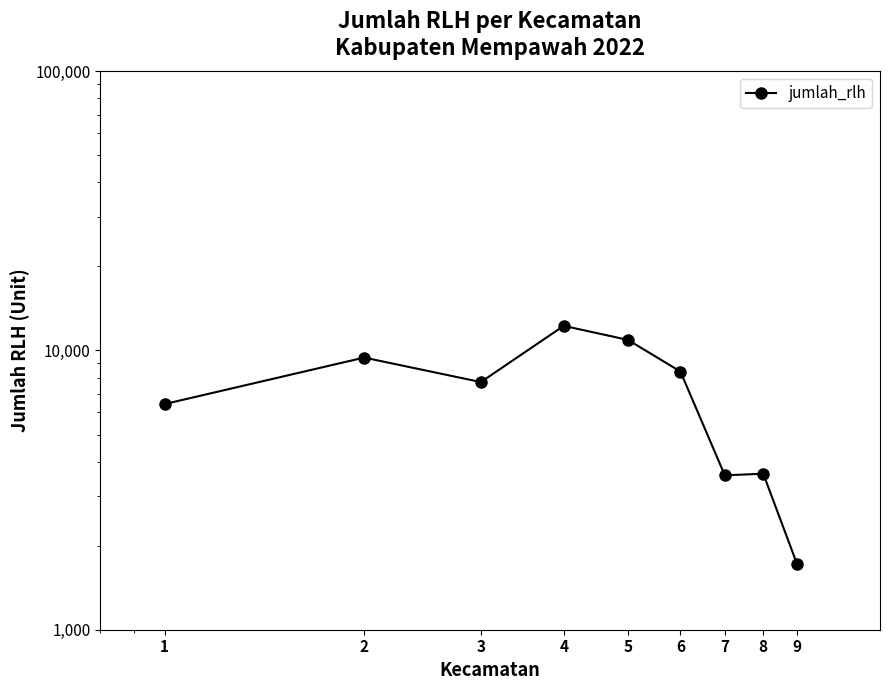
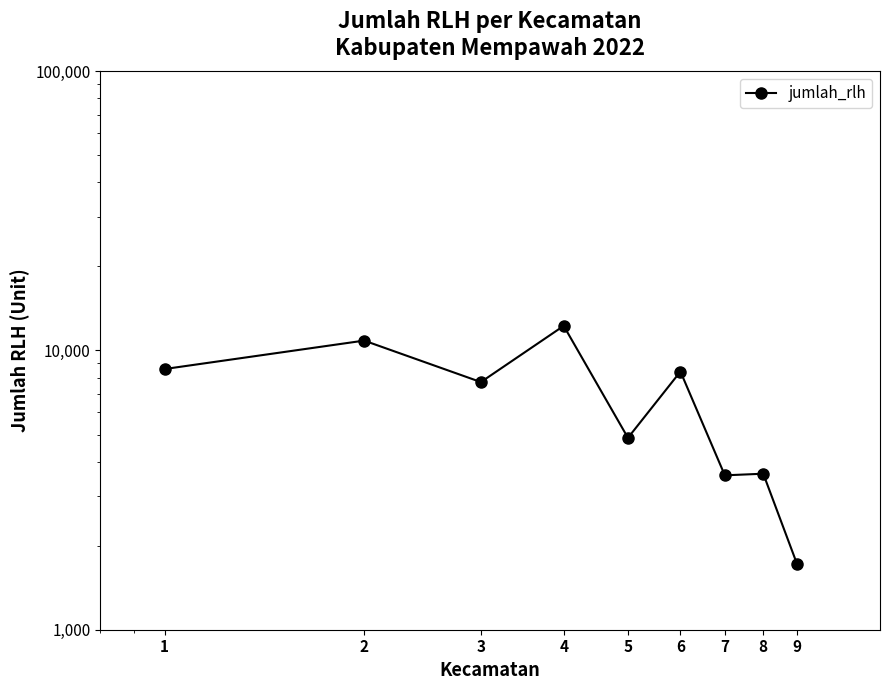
1: 6,400 -> 8,600
2: 9,400 -> 10,900
5: 10,900 -> 4,900
